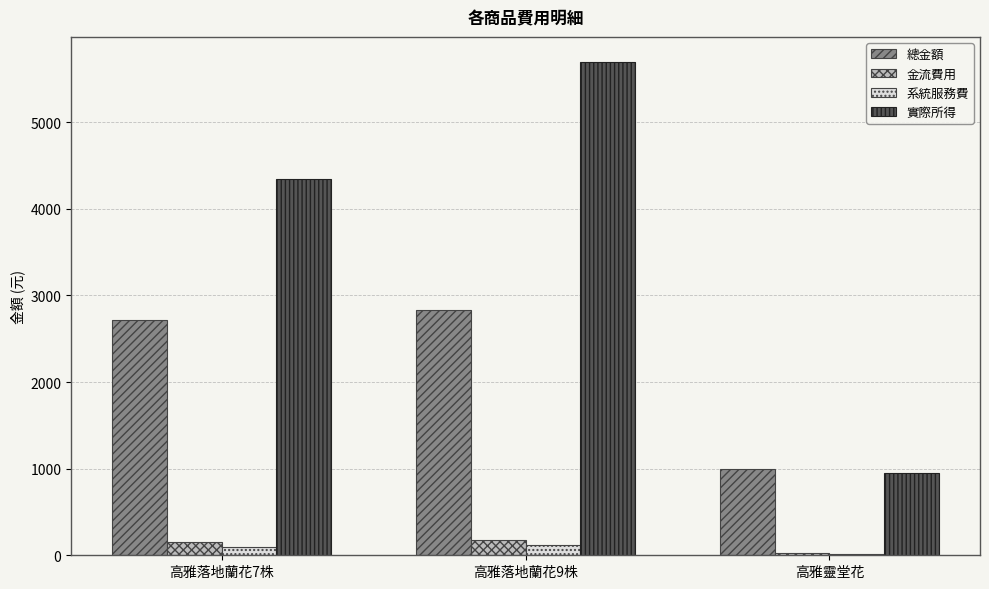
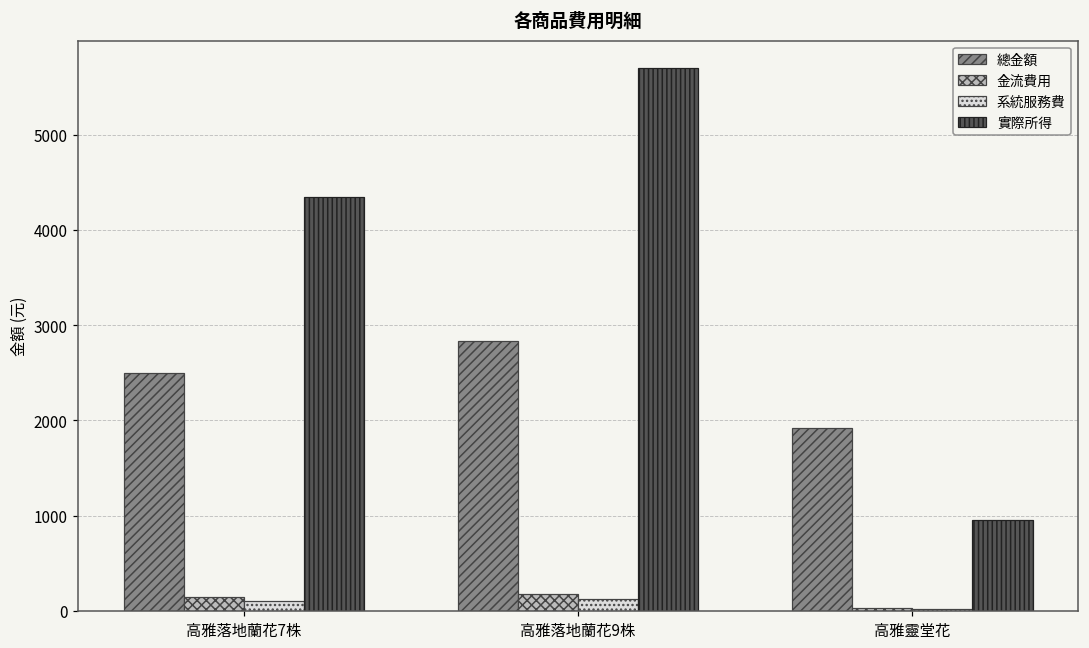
總金額, 高雅落地蘭花7株: 2700 -> 2500
總金額, 高雅靈堂花: 1000 -> 1900
